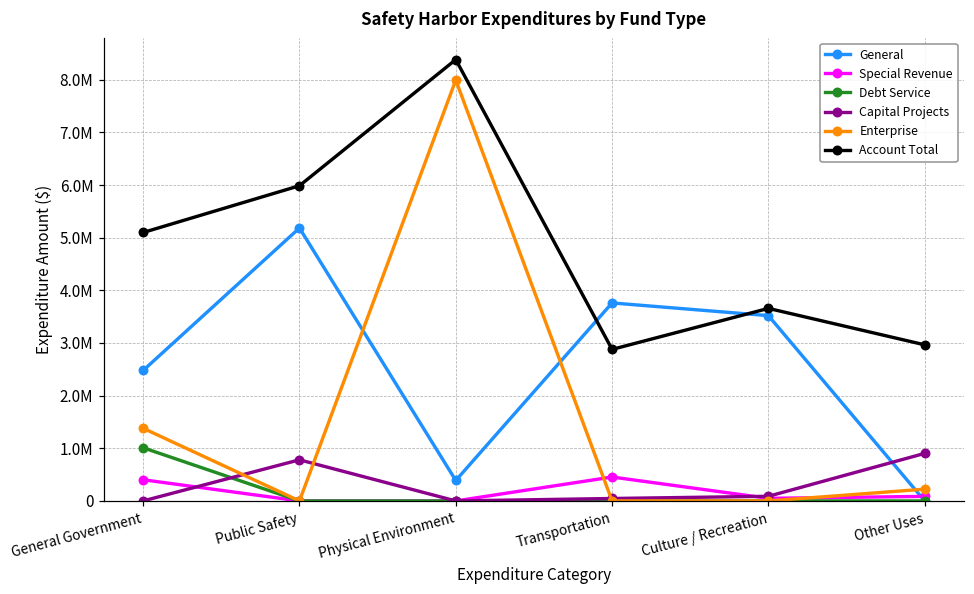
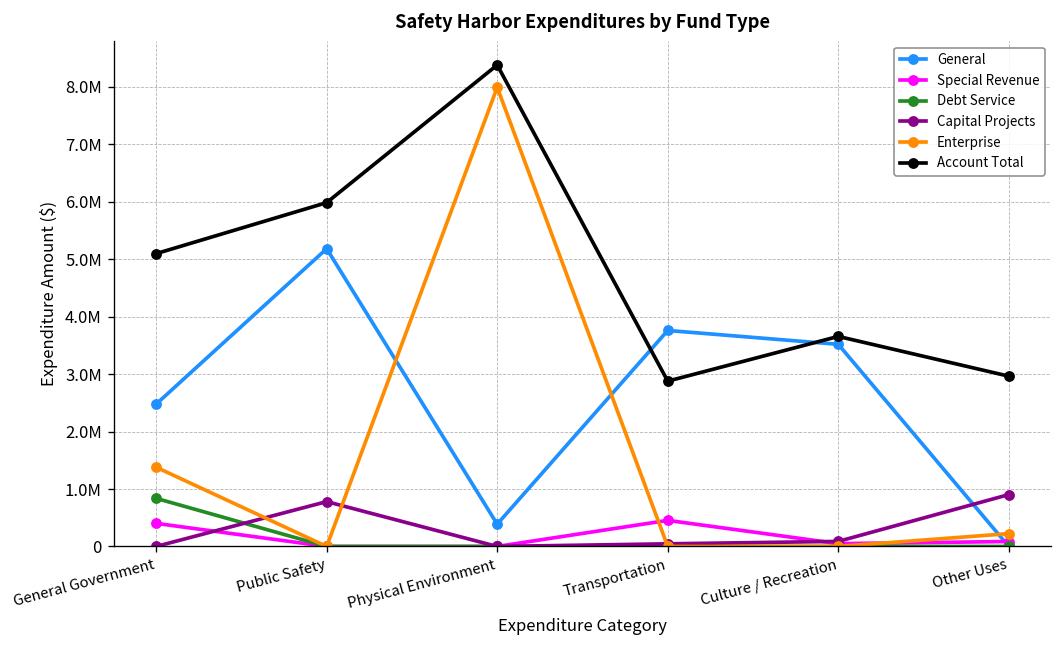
Debt Service, General Government: 1000000 -> 800000
